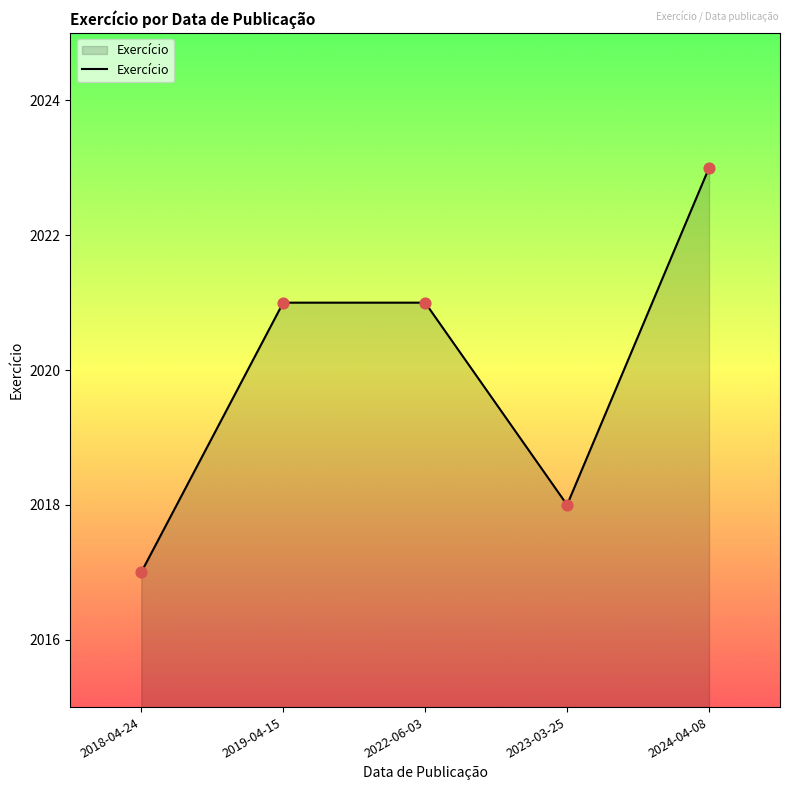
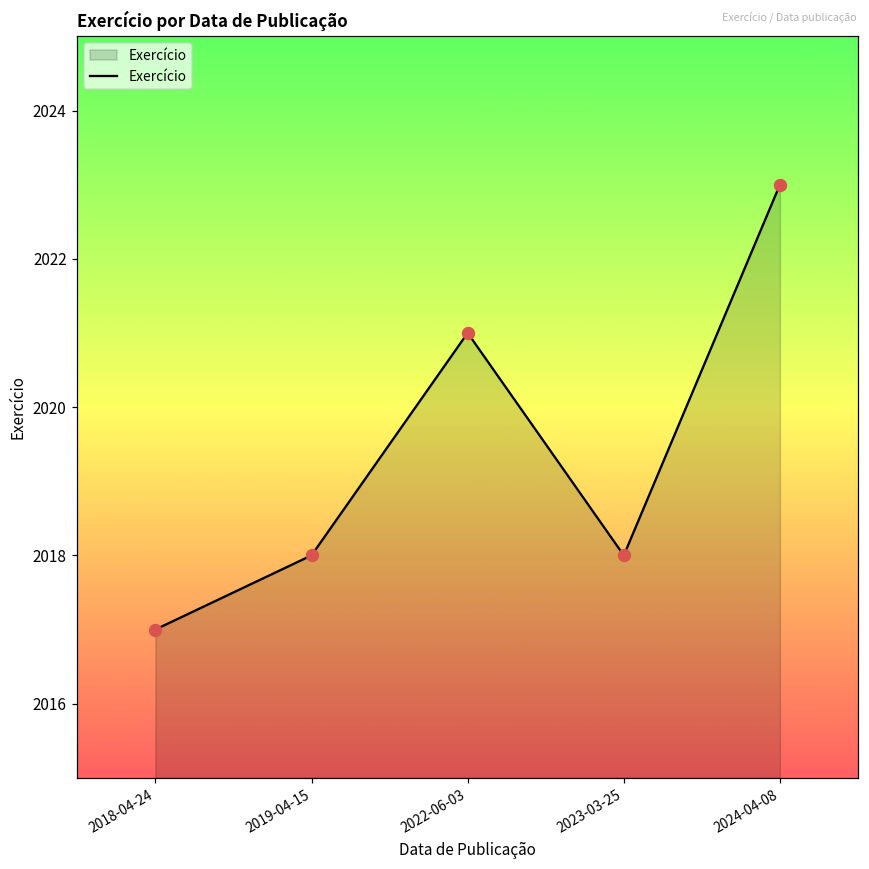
2019-04-15: 2021 -> 2018
